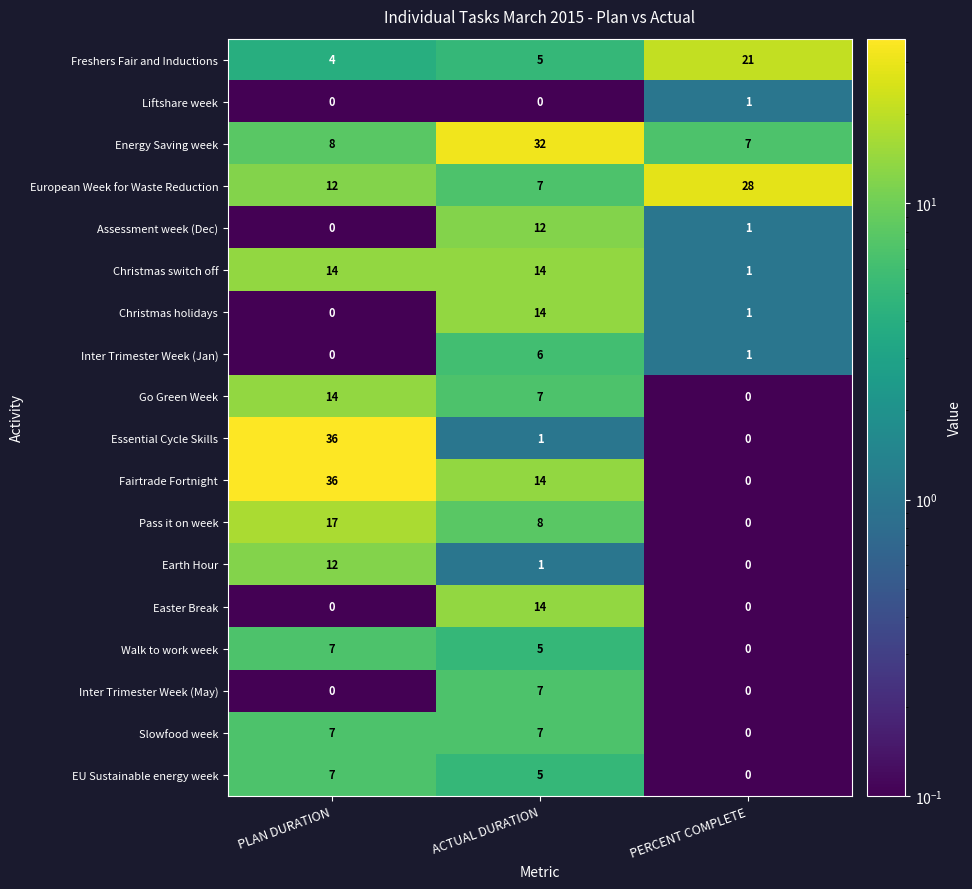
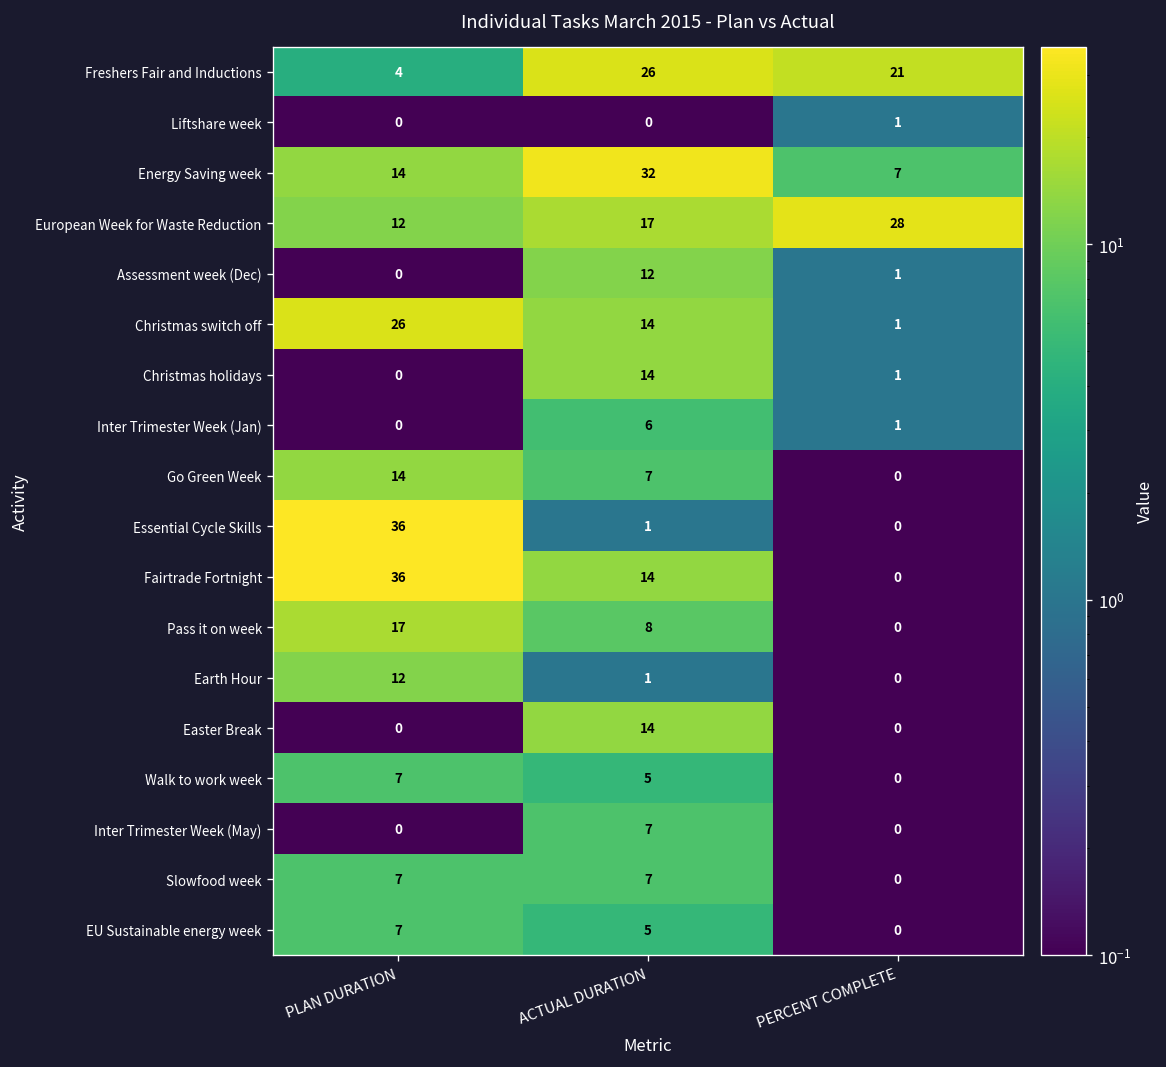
Freshers Fair and Inductions, ACTUAL DURATION: 5 -> 26
Energy Saving week, PLAN DURATION: 8 -> 14
European Week for Waste Reduction, ACTUAL DURATION: 7 -> 17
Christmas switch off, PLAN DURATION: 14 -> 26
